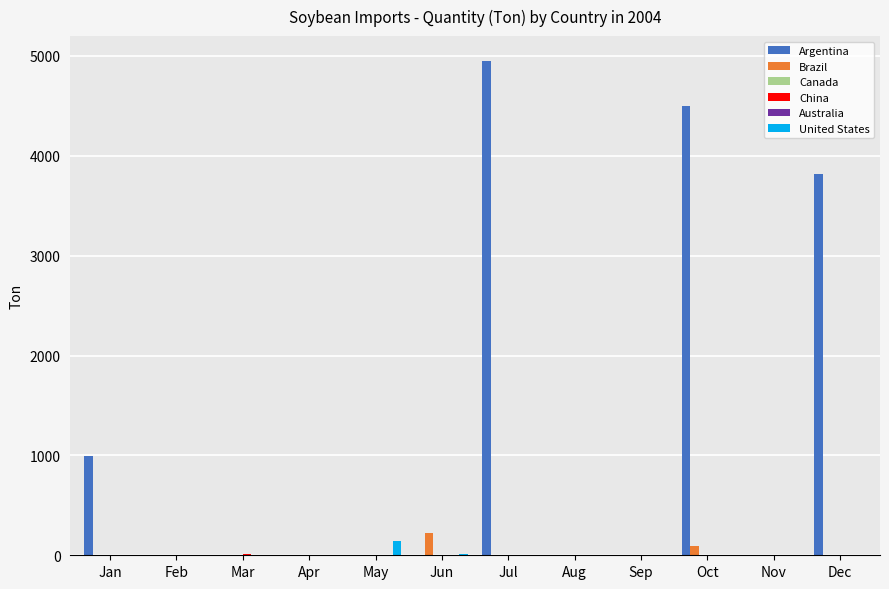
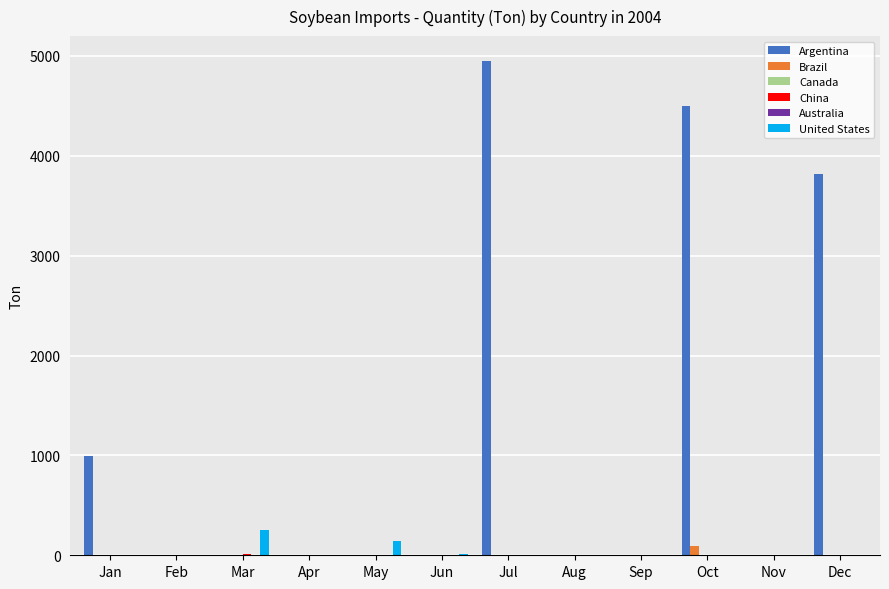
United States, Mar: 0 -> 300
Brazil, Jun: 200 -> 0
